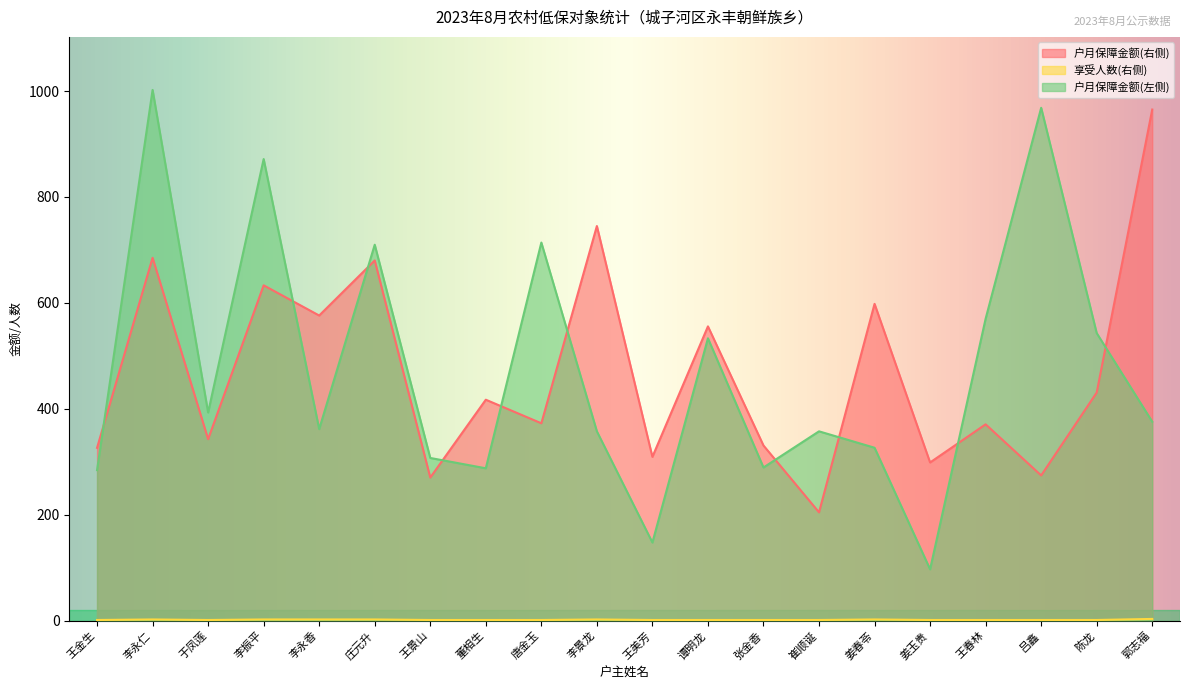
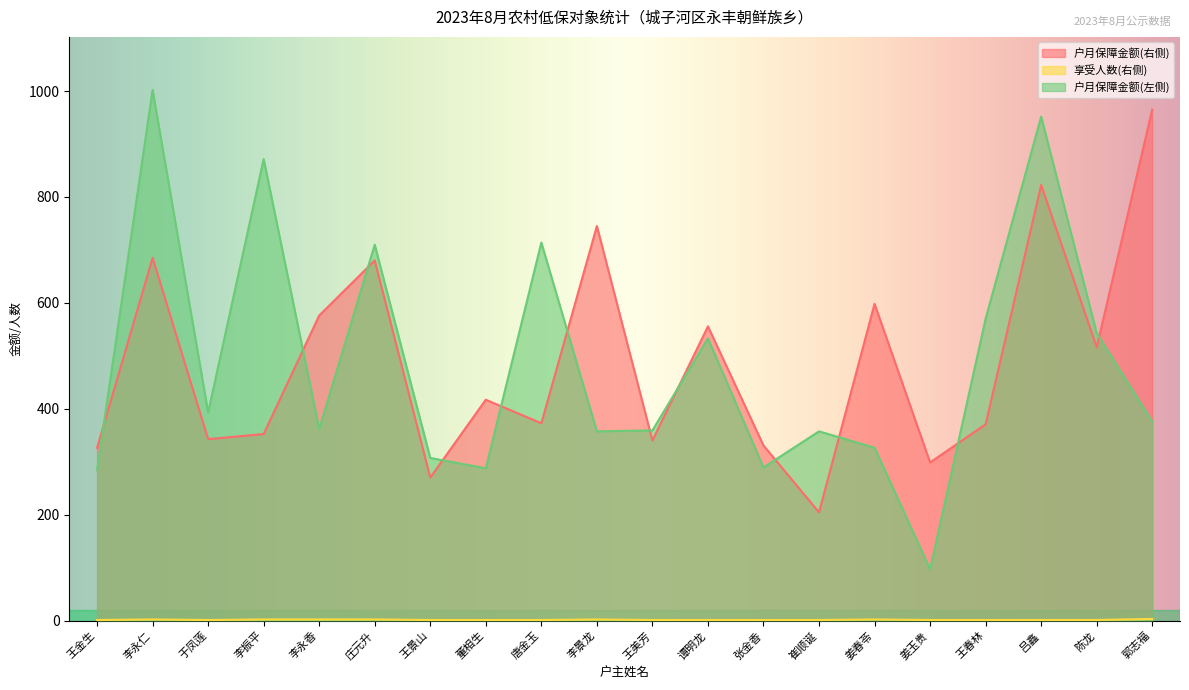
户月保障金额(右侧), 李振平: 630 -> 350
户月保障金额(右侧), 王美芳: 310 -> 340
户月保障金额(左侧), 王美芳: 150 -> 360
户月保障金额(右侧), 吕鑫: 270 -> 820
户月保障金额(左侧), 吕鑫: 970 -> 950
户月保障金额(右侧), 陈龙: 430 -> 520
